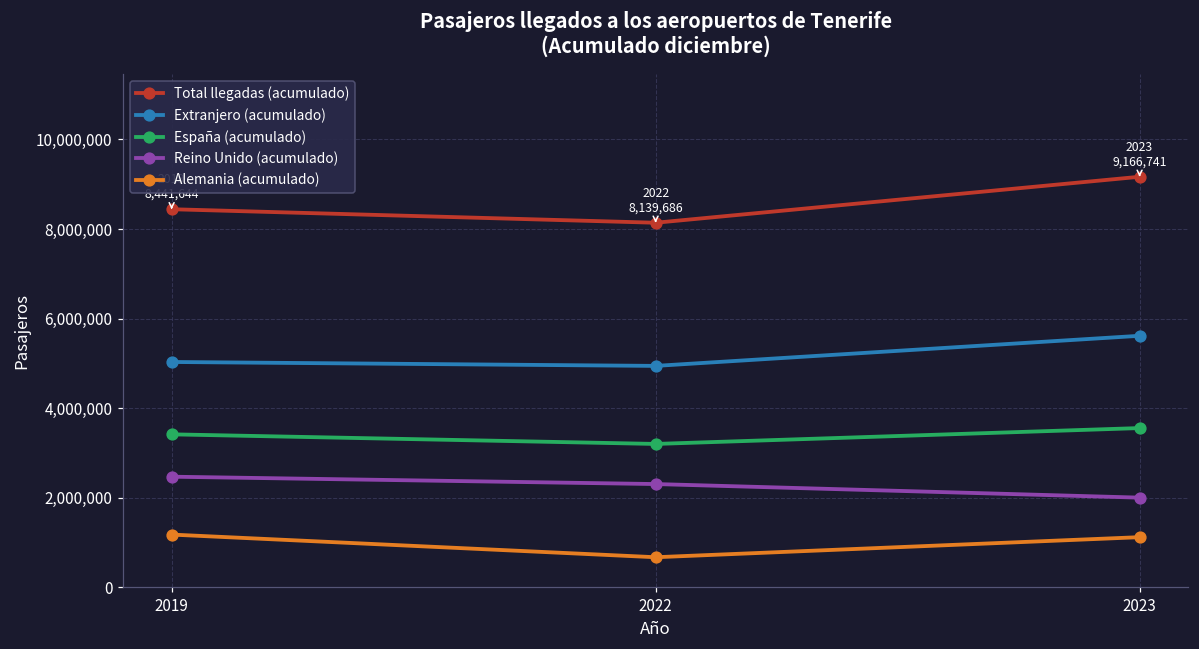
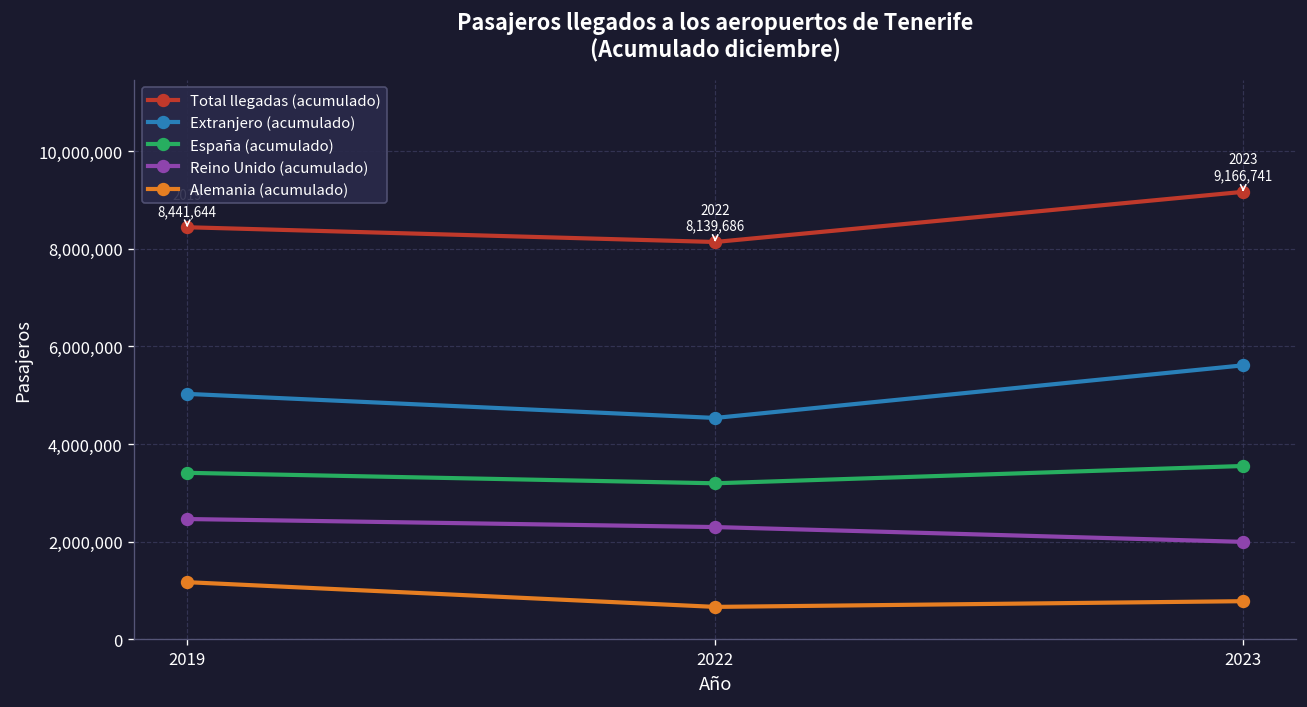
Extranjero (acumulado), 2022: 4,900,000 -> 4,500,000
Alemania (acumulado), 2023: 1,100,000 -> 800,000
